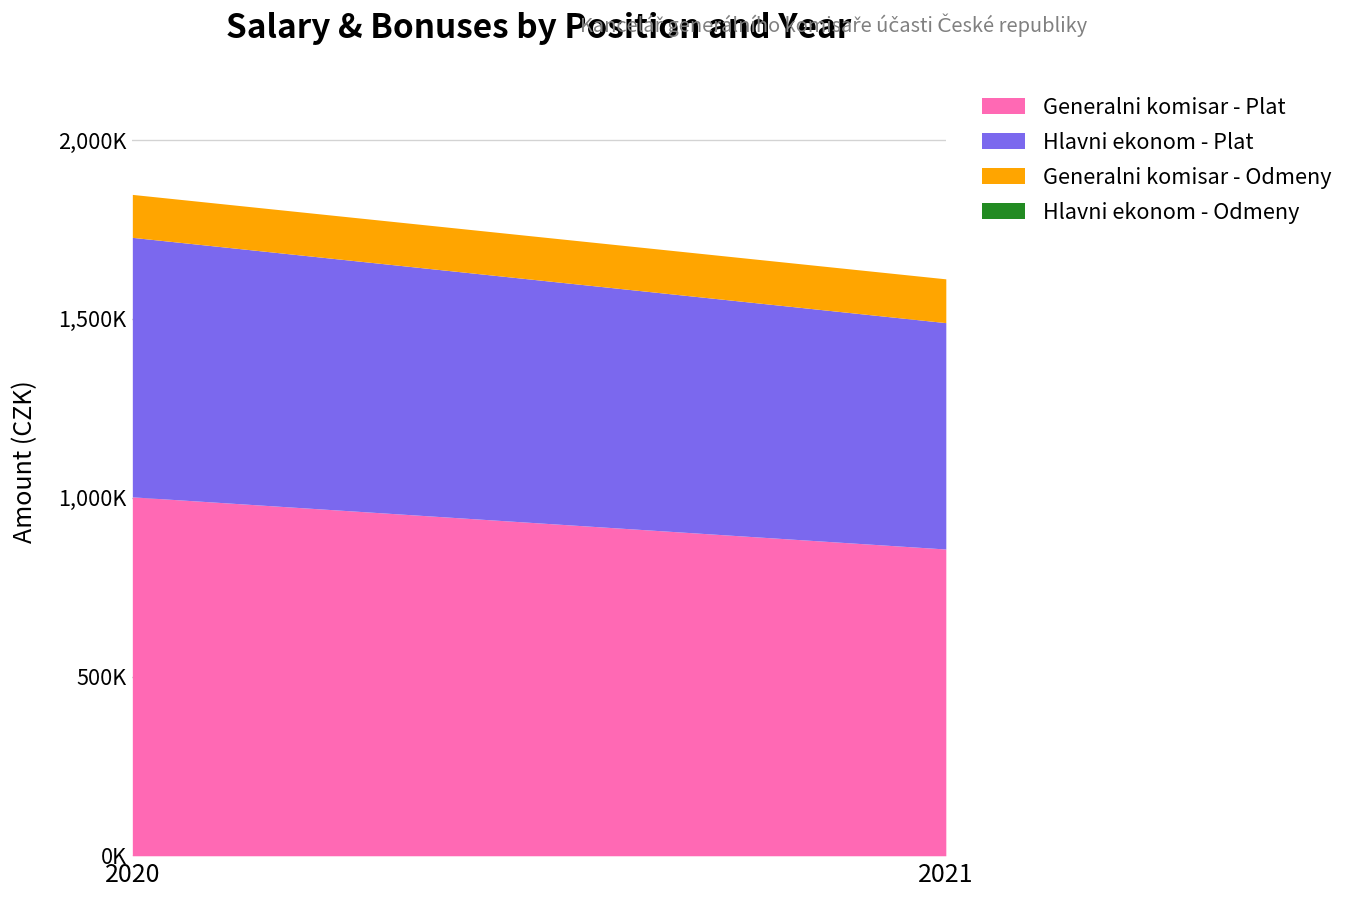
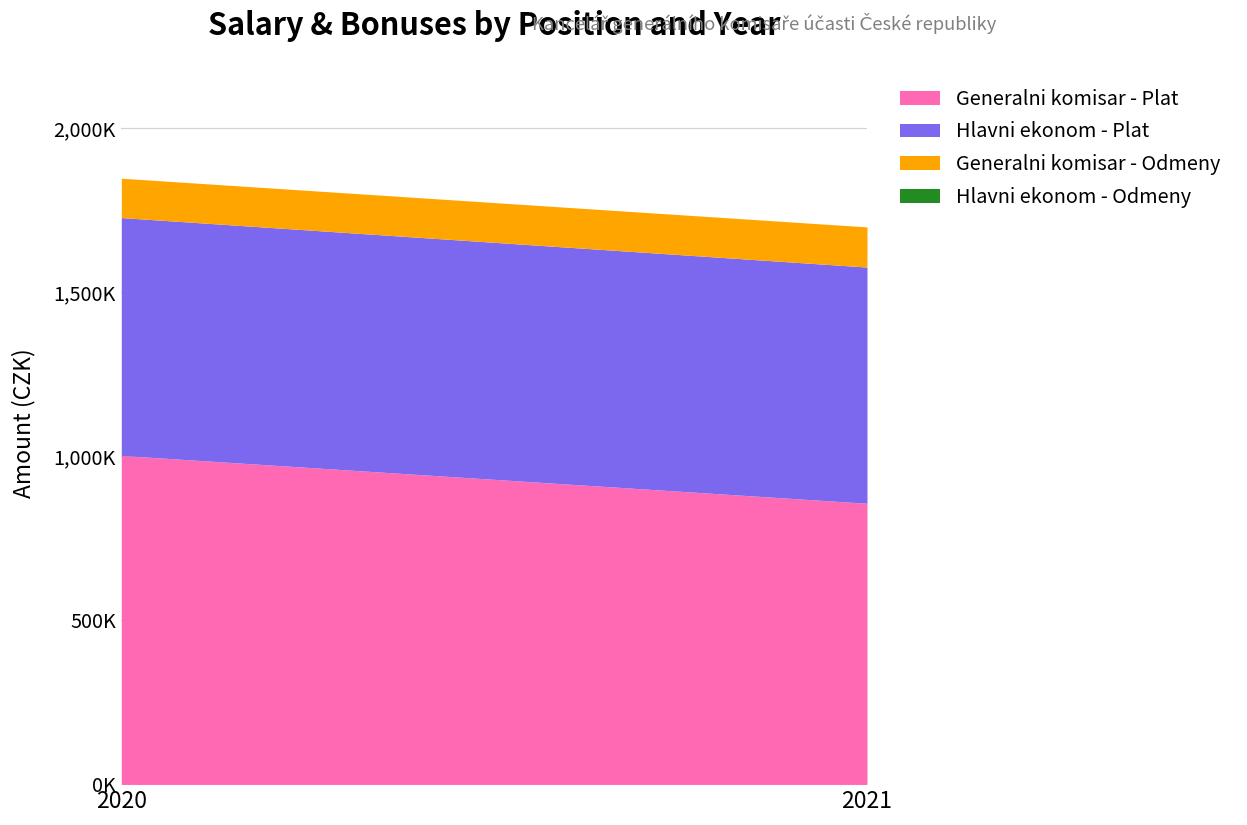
Hlavni ekonom - Plat, 2021: 630,000 -> 720,000
